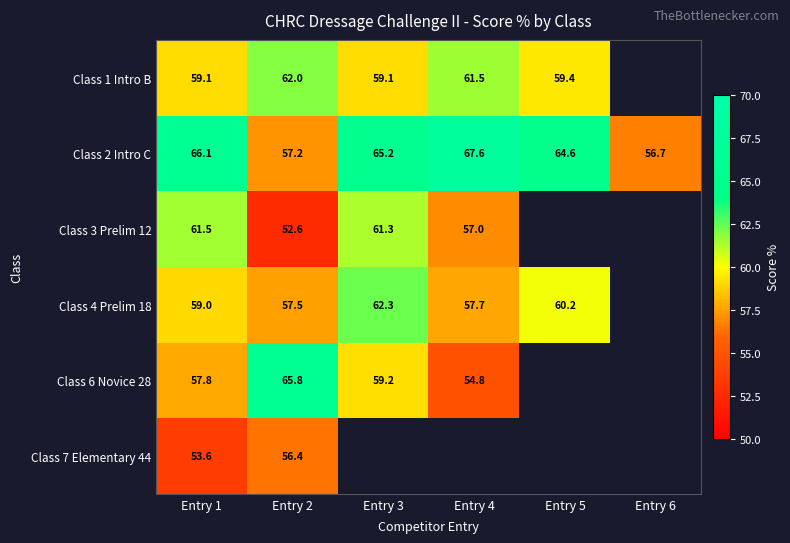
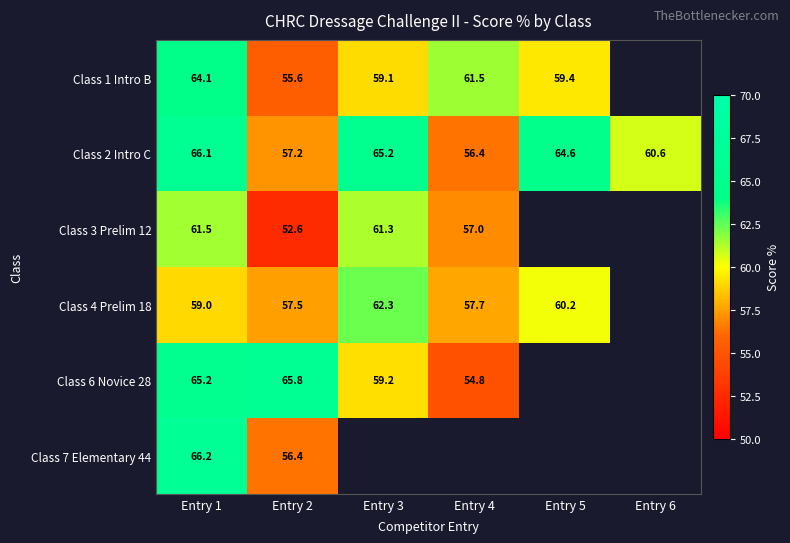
Class 1 Intro B, Entry 1: 59.1 -> 64.1
Class 1 Intro B, Entry 2: 62.0 -> 55.6
Class 2 Intro C, Entry 4: 67.6 -> 56.4
Class 2 Intro C, Entry 6: 56.7 -> 60.6
Class 6 Novice 28, Entry 1: 57.8 -> 65.2
Class 7 Elementary 44, Entry 1: 53.6 -> 66.2
